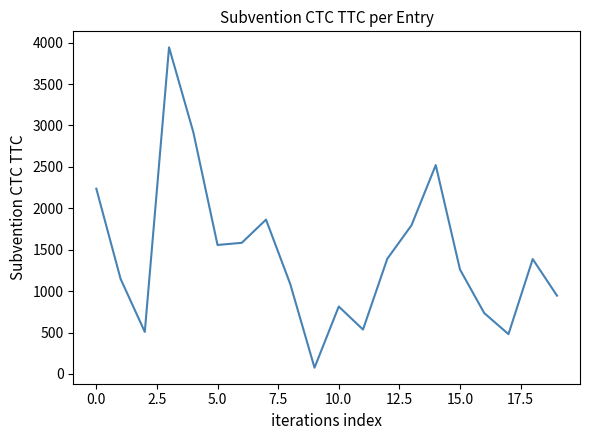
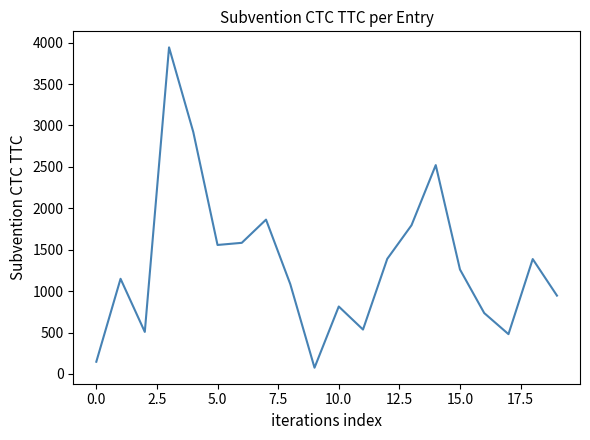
0.0: 2200 -> 100
